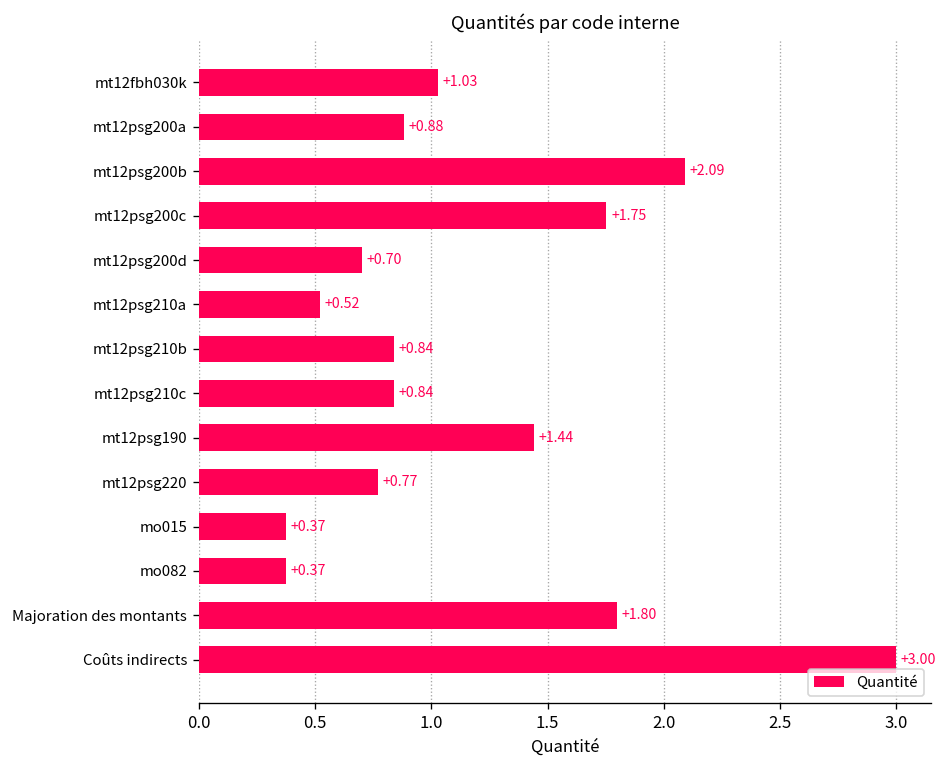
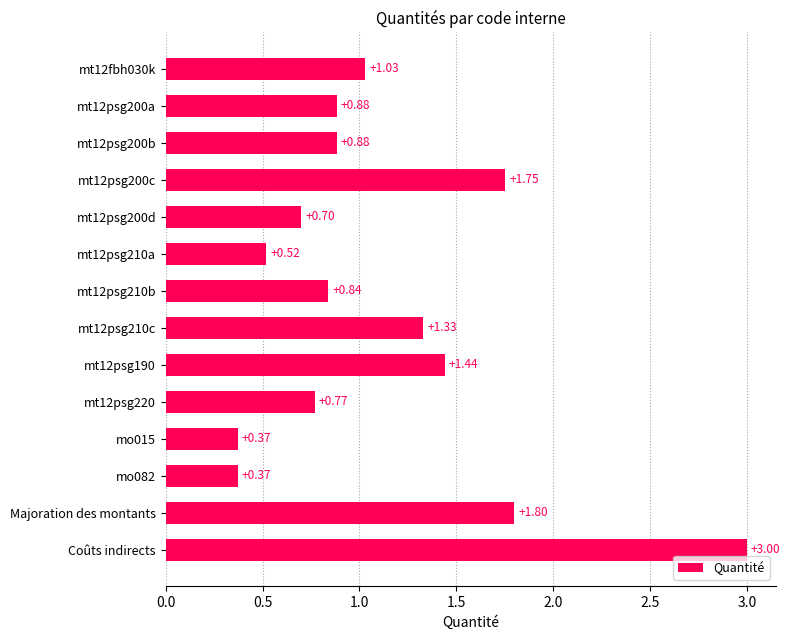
mt12psg200b: +2.09 -> +0.88
mt12psg210c: +0.84 -> +1.33
